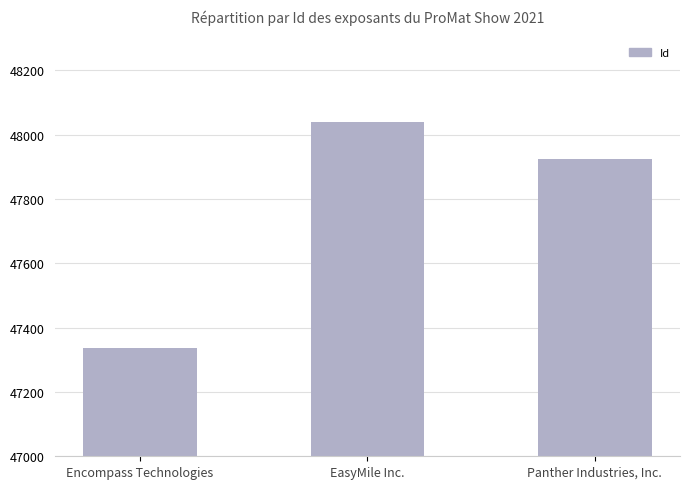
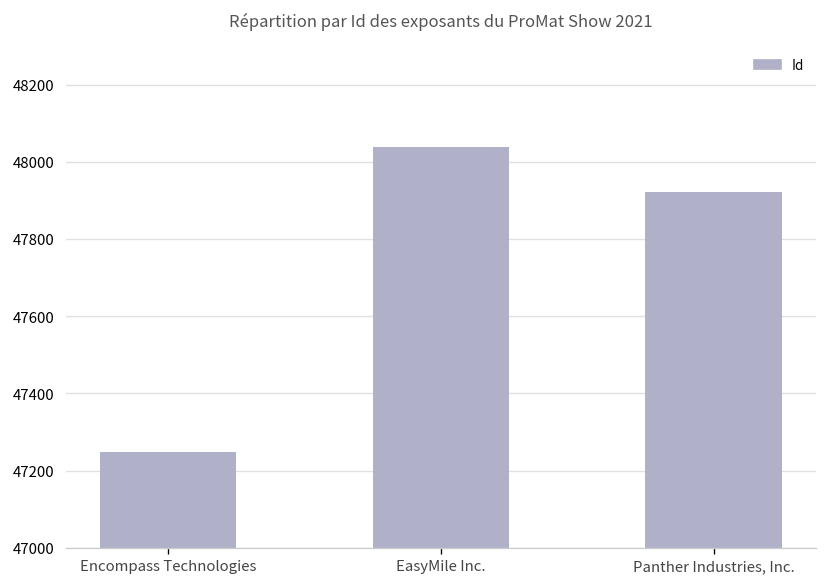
Encompass Technologies: 47340 -> 47250
